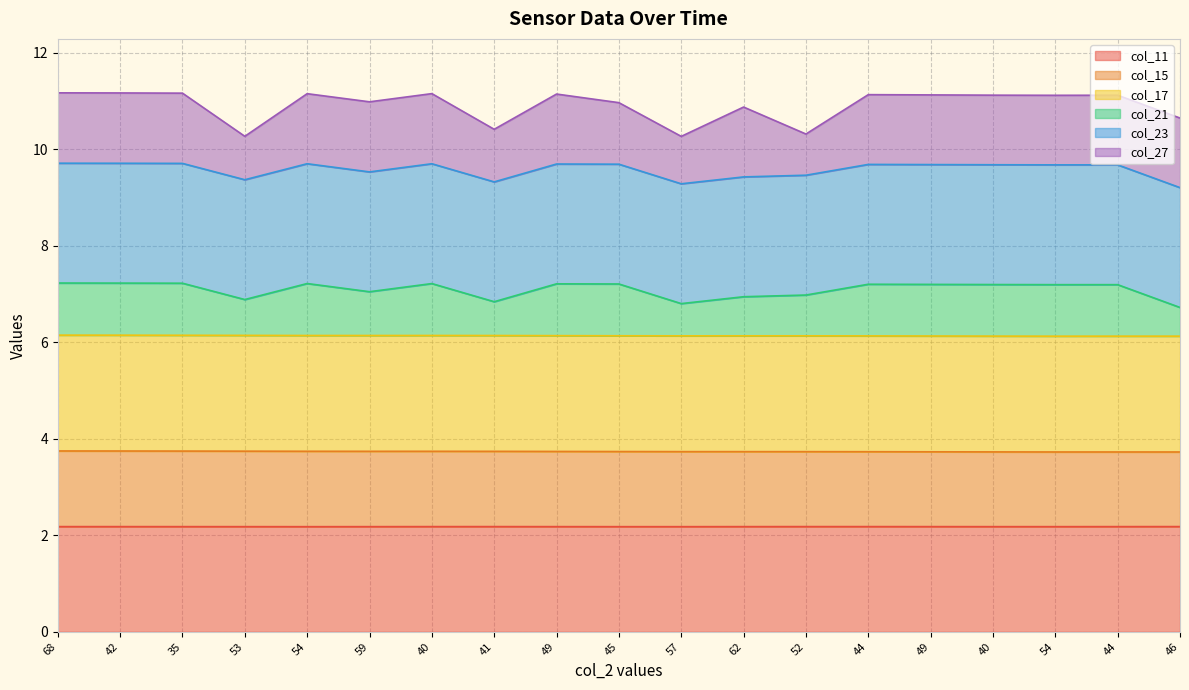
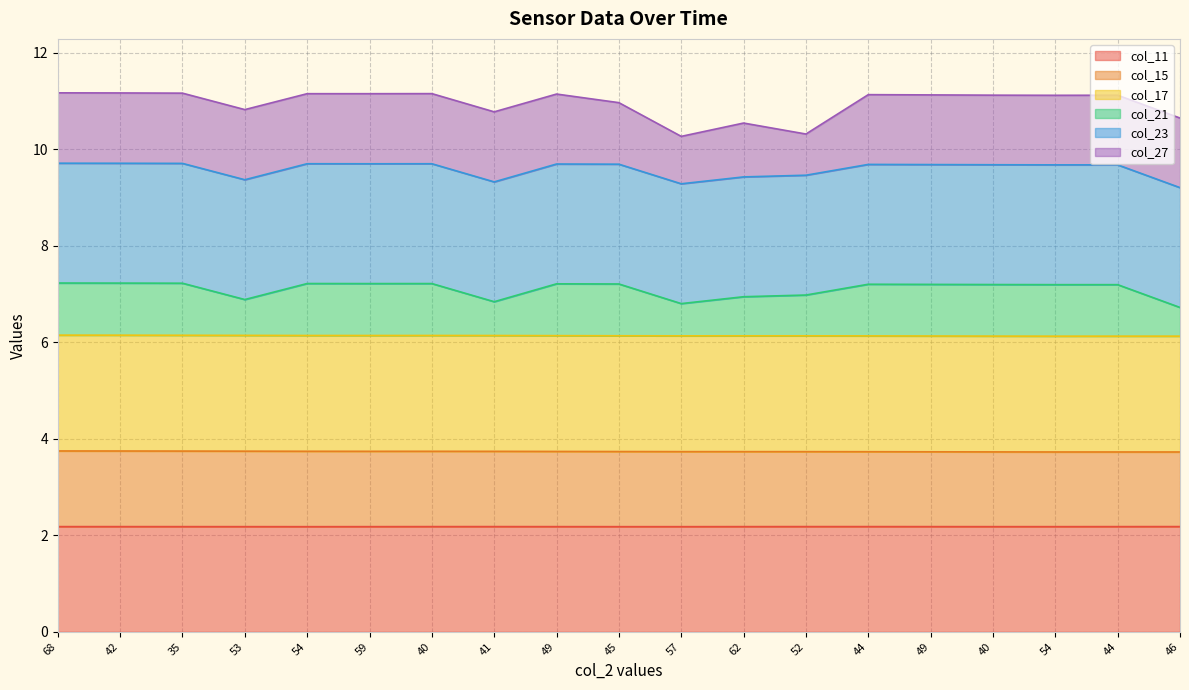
col_27, 53: 0.9 -> 1.5
col_21, 59: 0.9 -> 1.1
col_27, 41: 1.1 -> 1.5
col_27, 62: 1.4 -> 1.1
